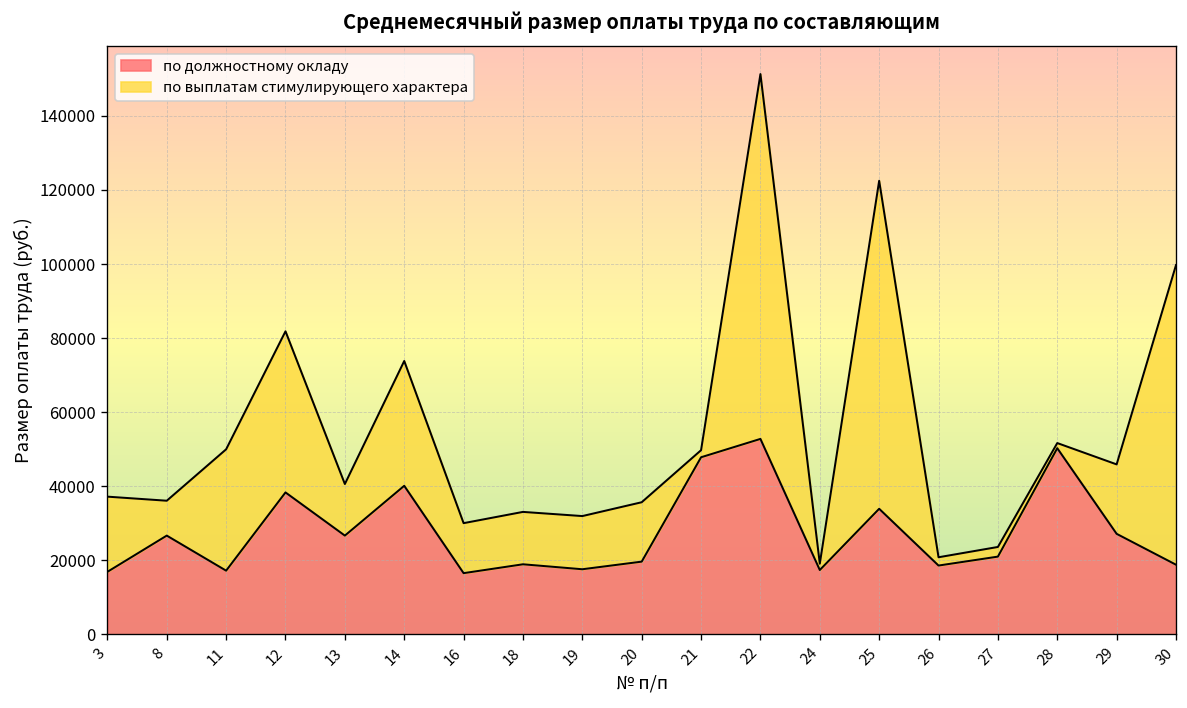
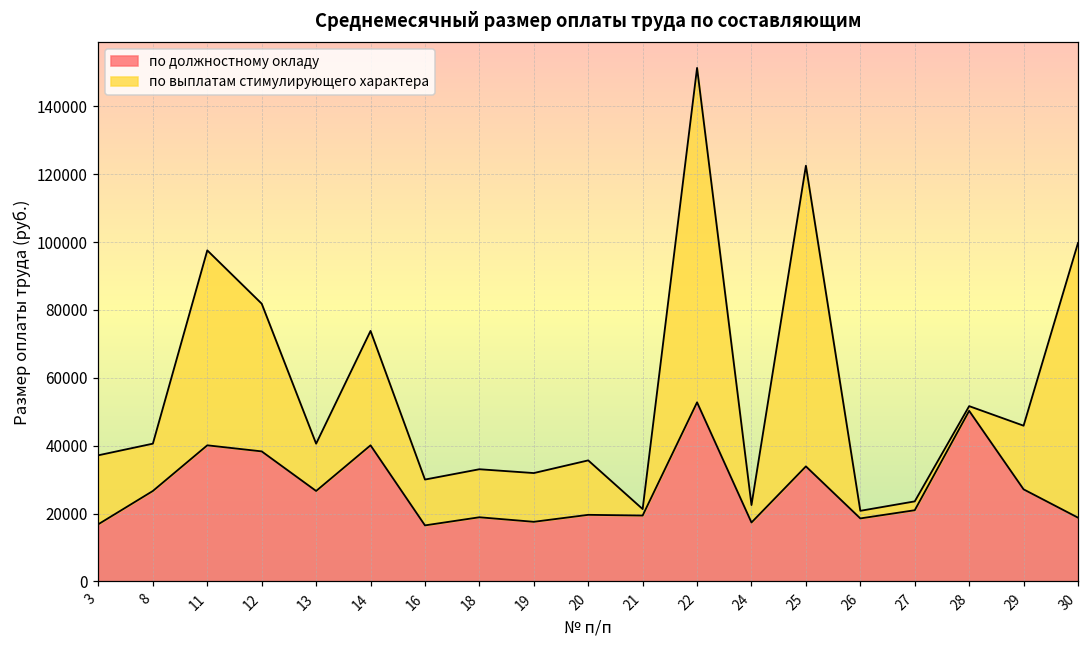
по выплатам стимулирующего характера, 8: 9000 -> 14000
по должностному окладу, 11: 17000 -> 40000
по выплатам стимулирующего характера, 11: 33000 -> 57000
по должностному окладу, 21: 48000 -> 19000
по выплатам стимулирующего характера, 24: 2000 -> 5000
